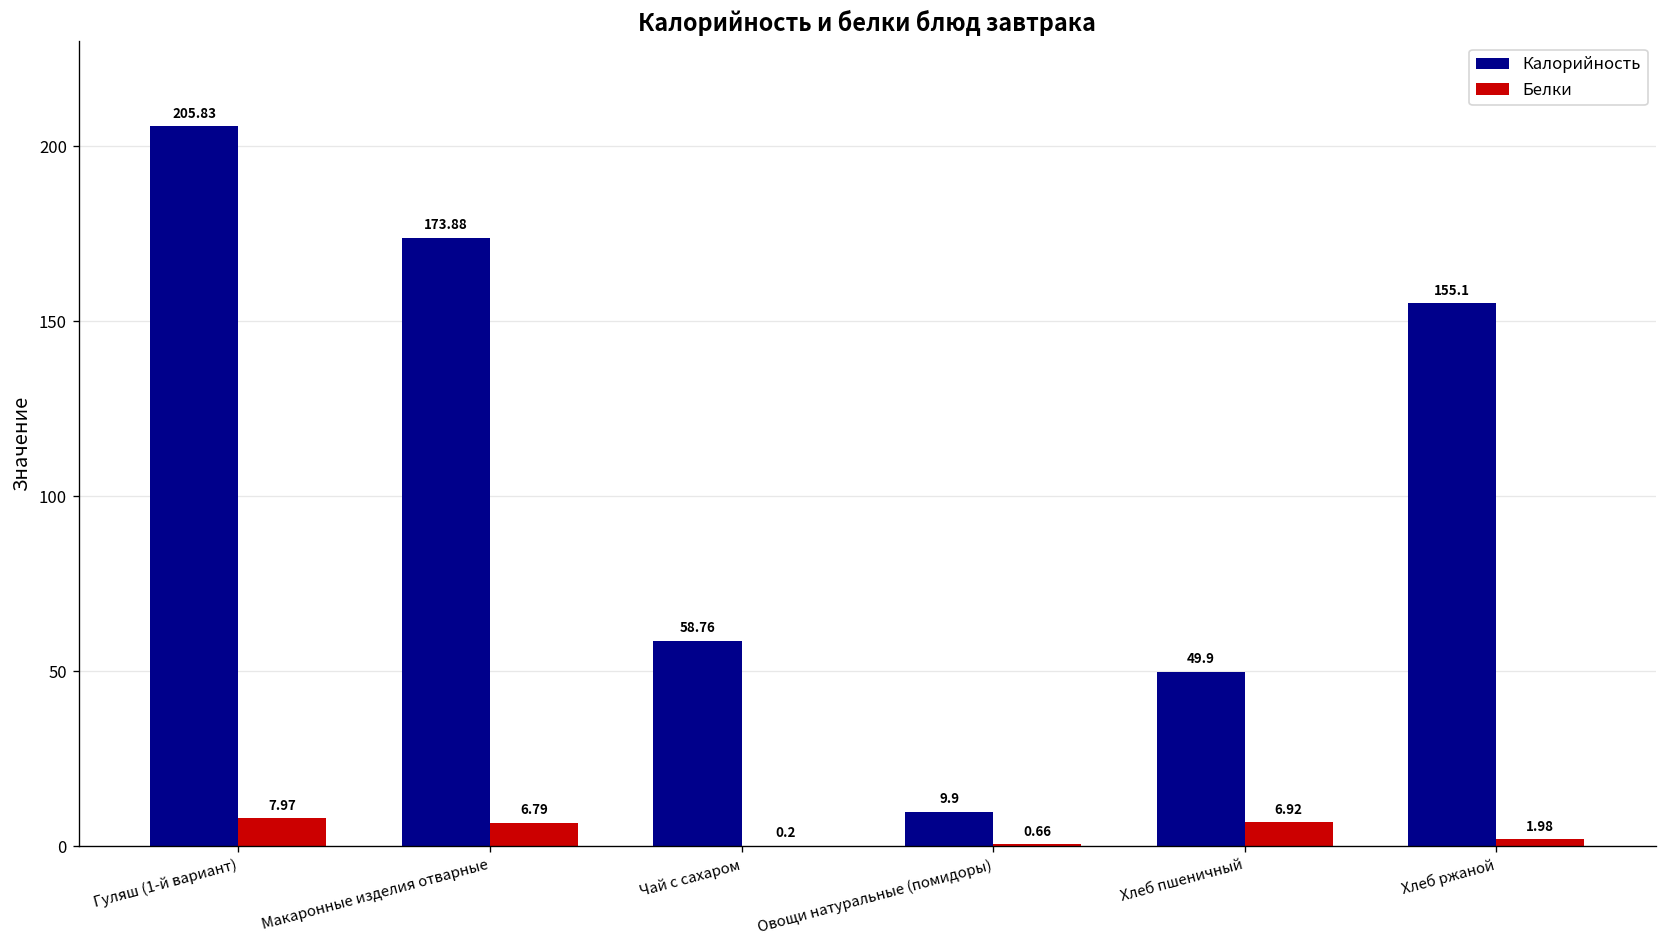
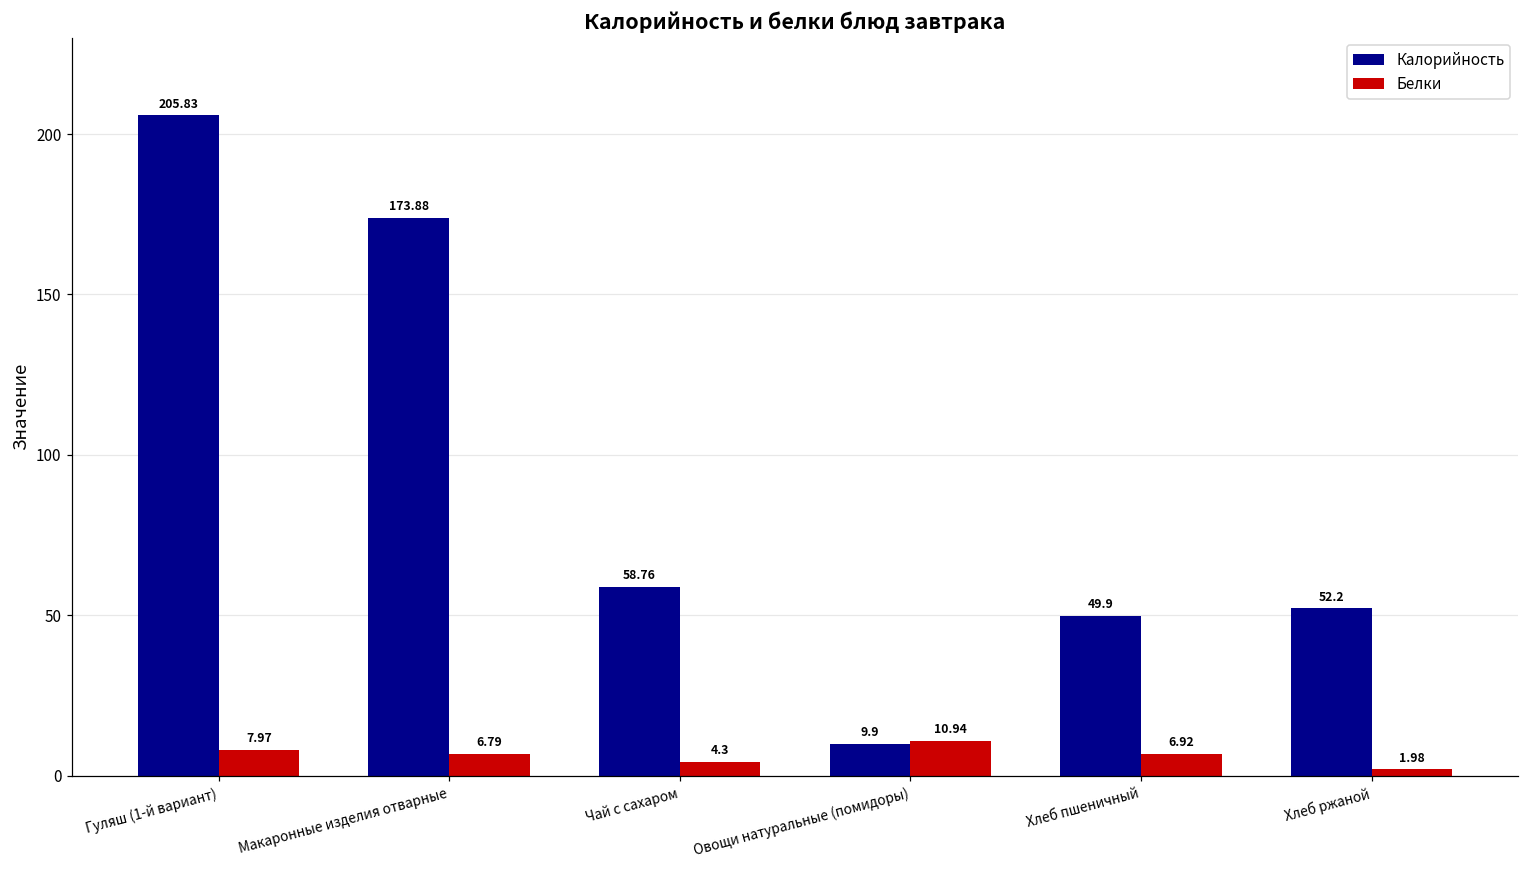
Белки, Чай с сахаром: 0.2 -> 4.3
Белки, Овощи натуральные (помидоры): 0.66 -> 10.94
Калорийность, Хлеб ржаной: 155.1 -> 52.2
